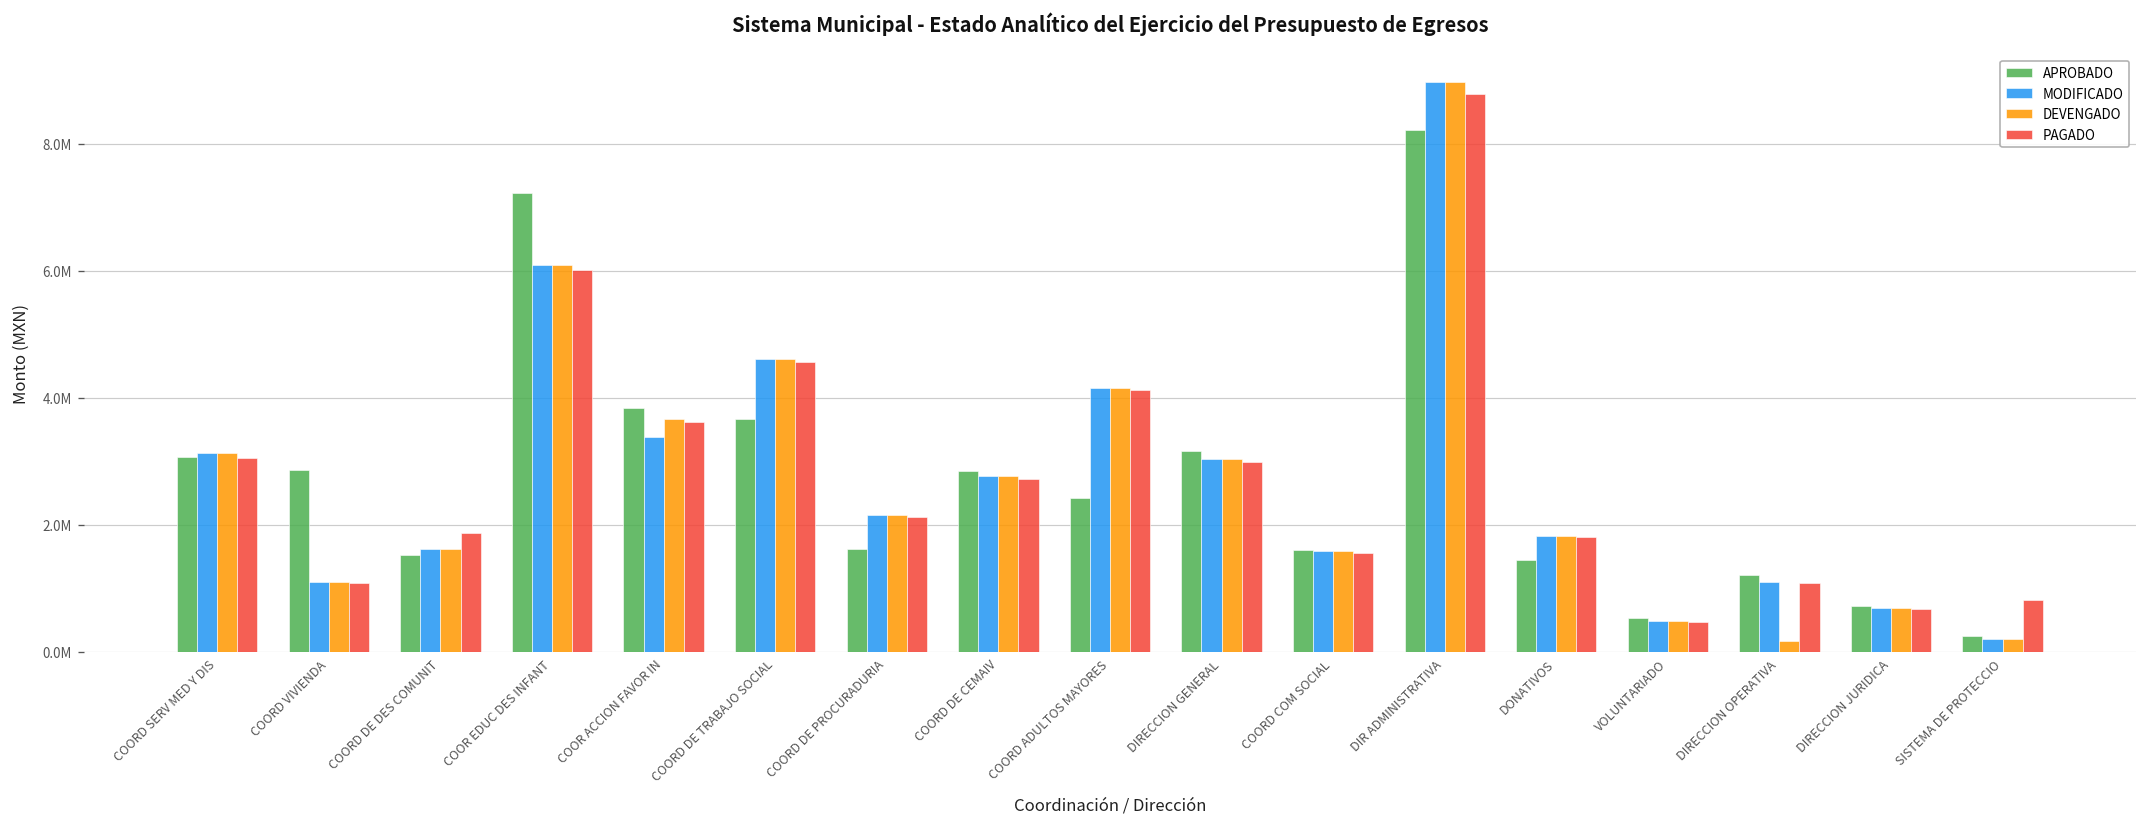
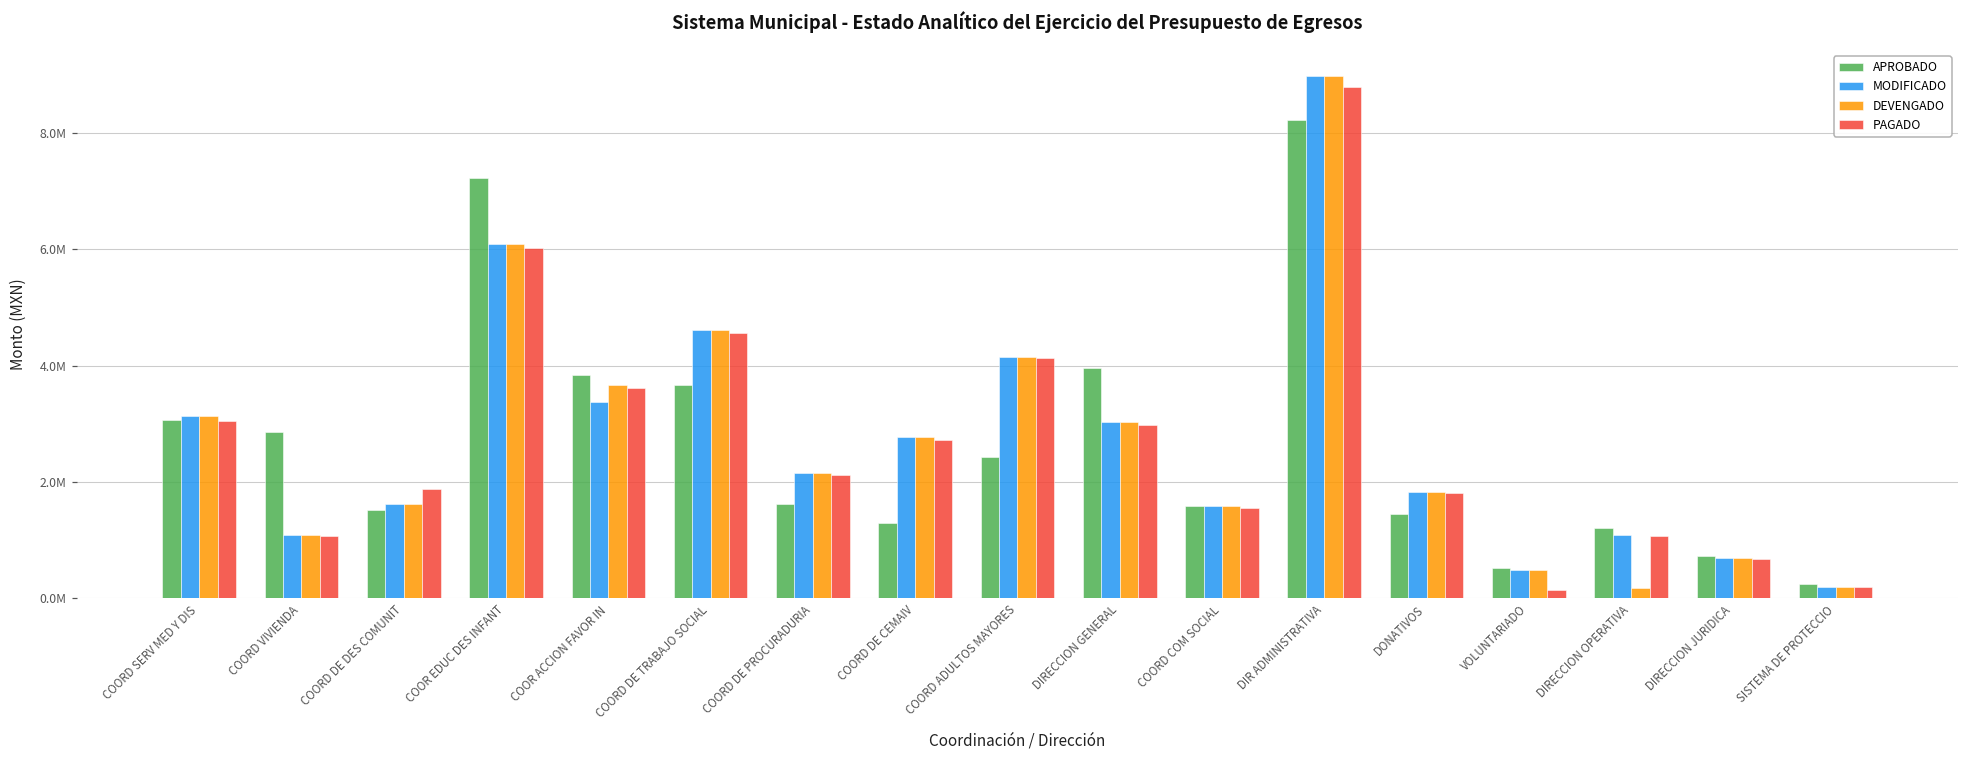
APROBADO, COORD DE CEMAIV: 2800000 -> 1300000
APROBADO, DIRECCION GENERAL: 3200000 -> 4000000
PAGADO, VOLUNTARIADO: 500000 -> 100000
PAGADO, SISTEMA DE PROTECCIO: 800000 -> 200000
